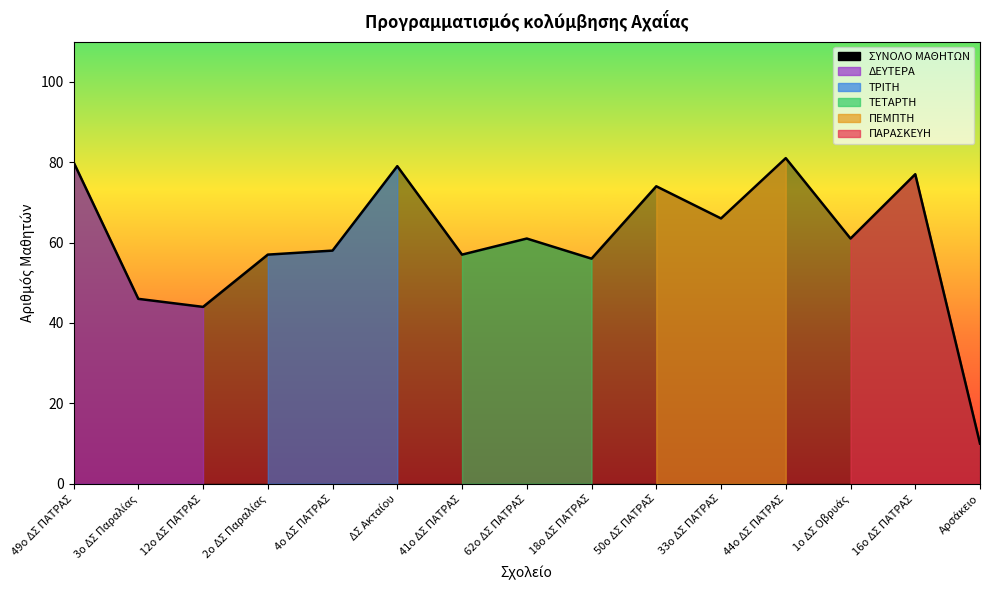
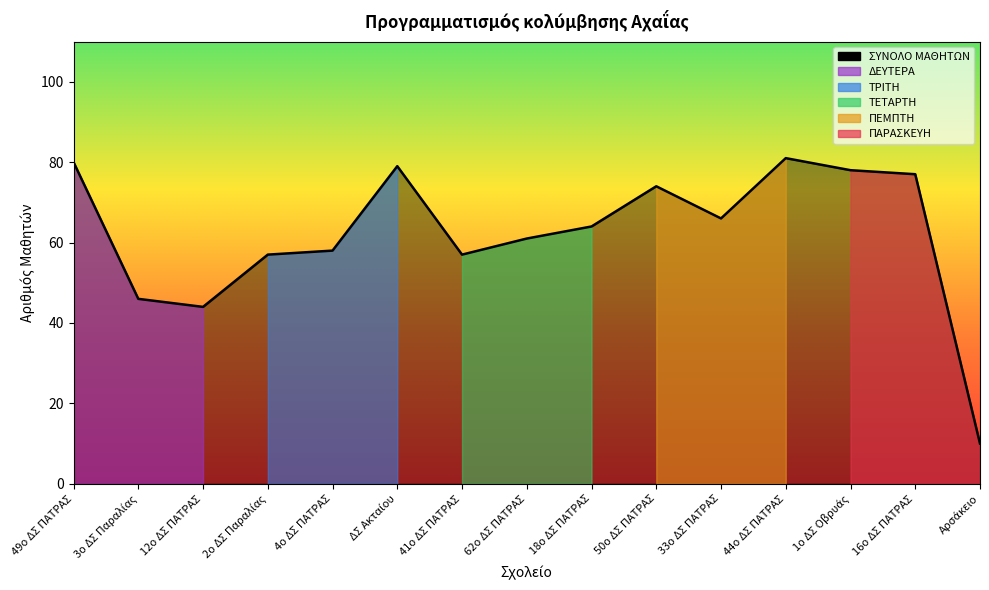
ΣΥΝΟΛΟ ΜΑΘΗΤΩΝ, 18ο ΔΣ ΠΑΤΡΑΣ: 56 -> 64
ΣΥΝΟΛΟ ΜΑΘΗΤΩΝ, 1ο ΔΣ Οβρυάς: 61 -> 78
